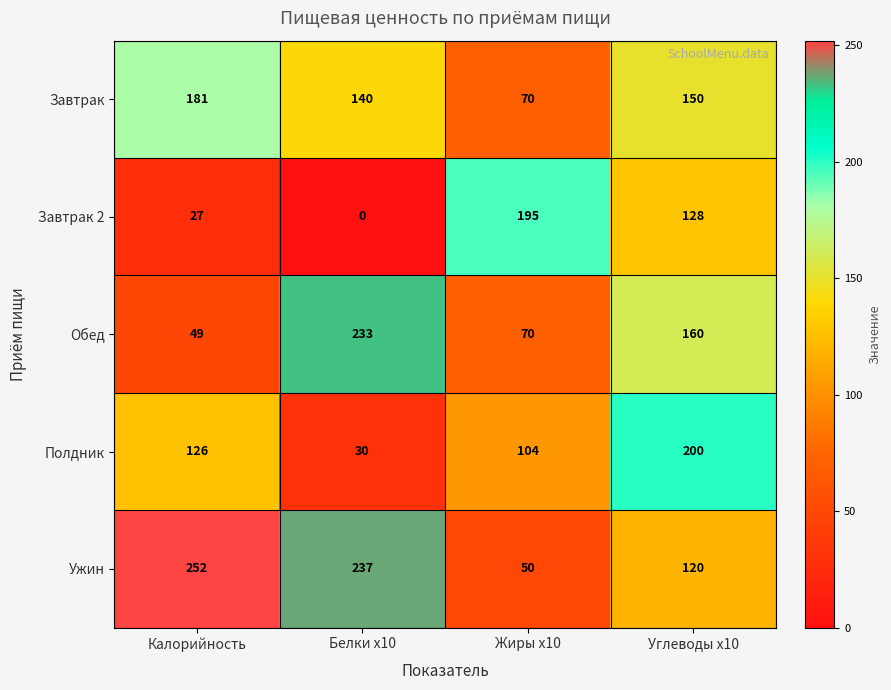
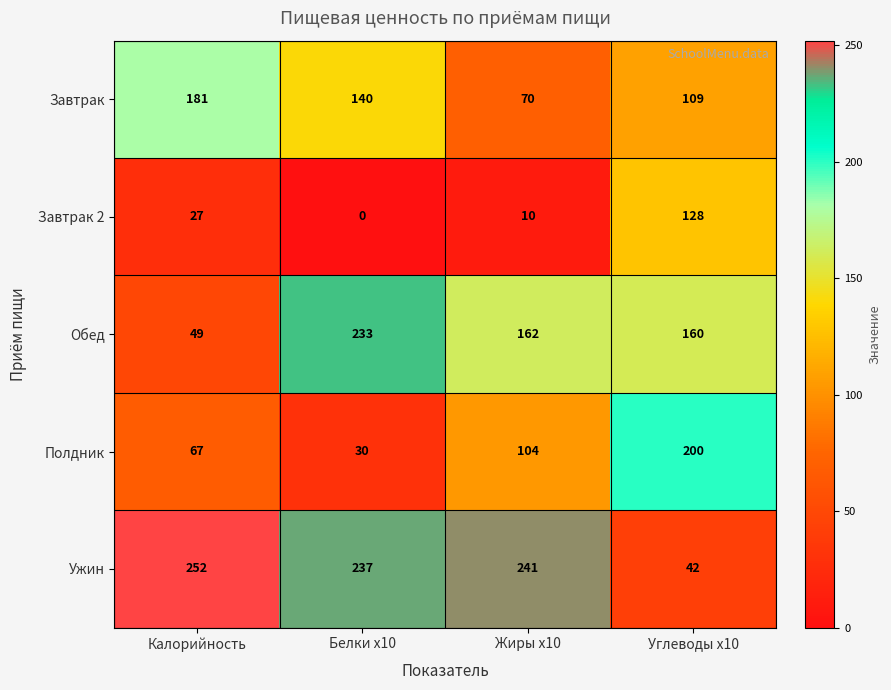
Завтрак, Углеводы x10: 150 -> 109
Завтрак 2, Жиры x10: 195 -> 10
Обед, Жиры x10: 70 -> 162
Полдник, Калорийность: 126 -> 67
Ужин, Жиры x10: 50 -> 241
Ужин, Углеводы x10: 120 -> 42
